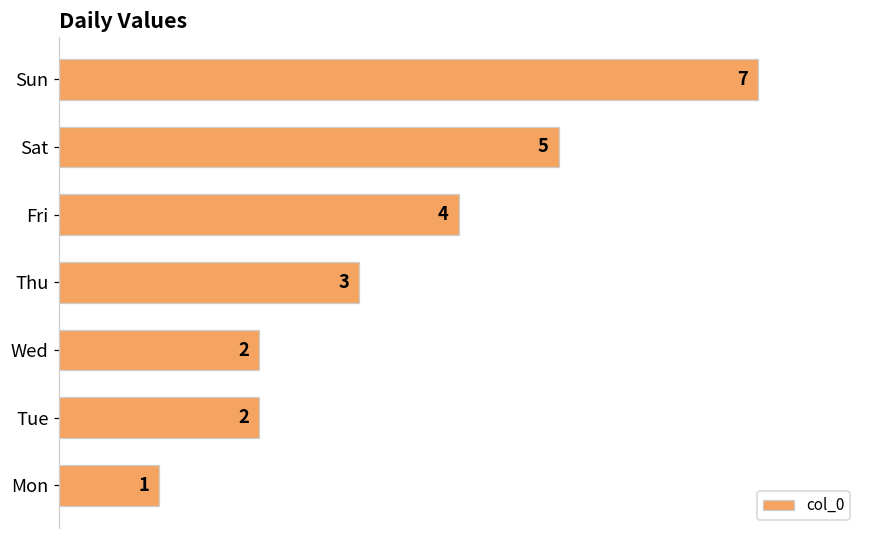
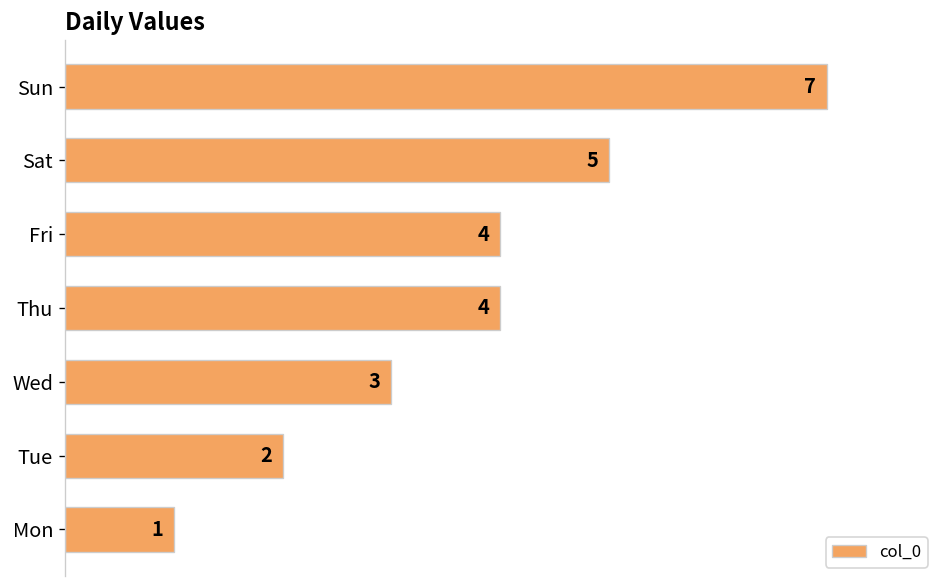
Thu: 3 -> 4
Wed: 2 -> 3
